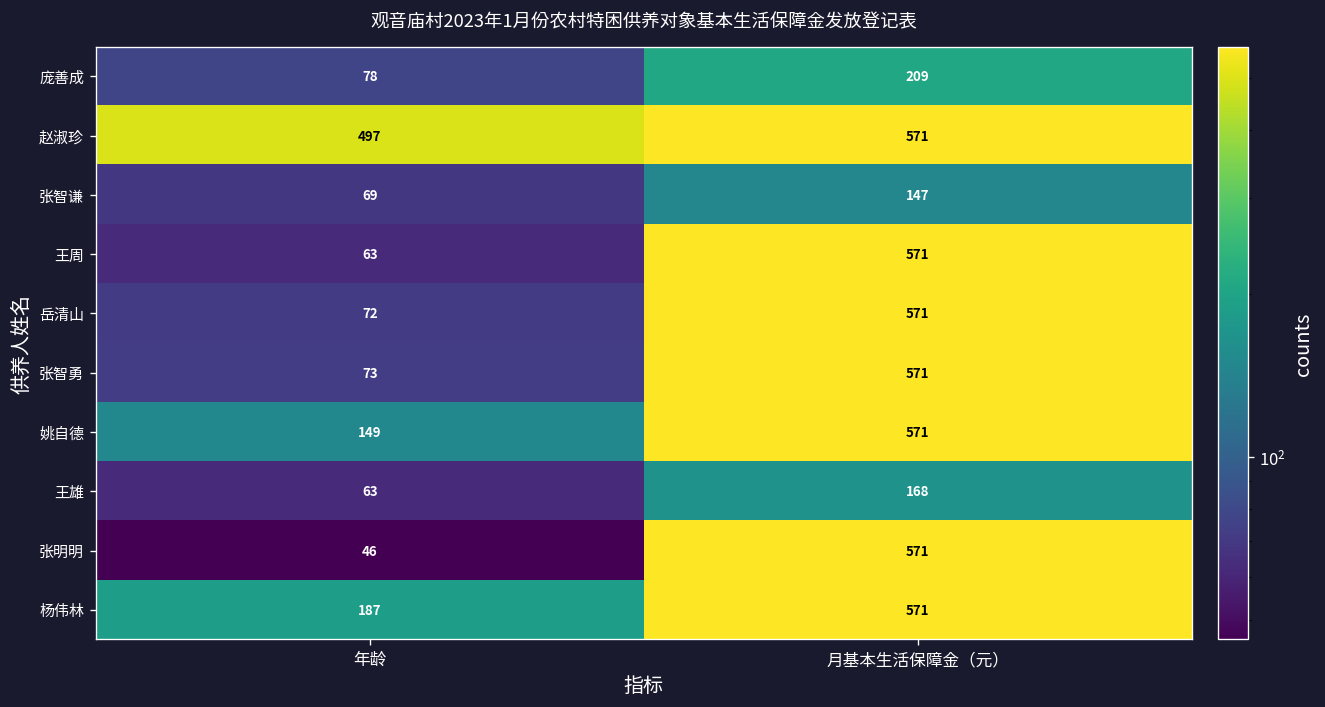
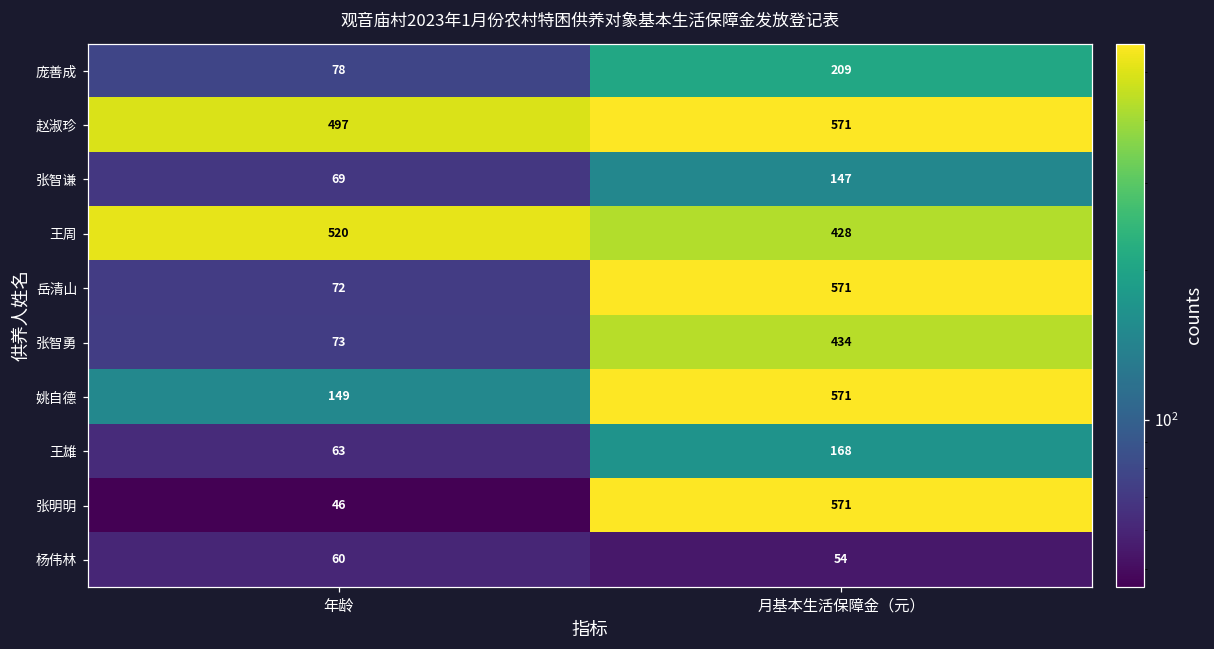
王周, 年龄: 63 -> 520
王周, 月基本生活保障金（元）: 571 -> 428
张智勇, 月基本生活保障金（元）: 571 -> 434
杨伟林, 年龄: 187 -> 60
杨伟林, 月基本生活保障金（元）: 571 -> 54
